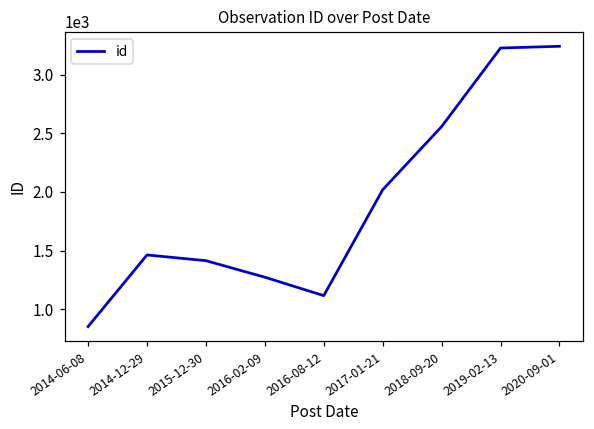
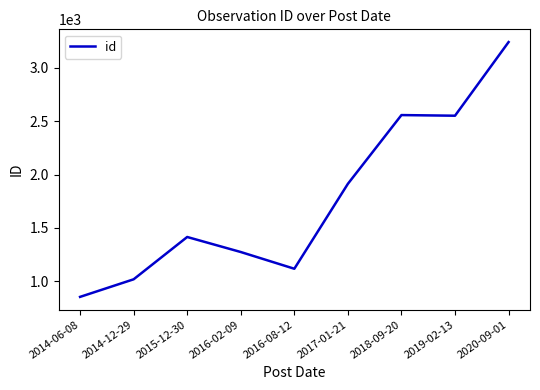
2014-12-29: 1460 -> 1020
2017-01-21: 2020 -> 1910
2019-02-13: 3230 -> 2550
